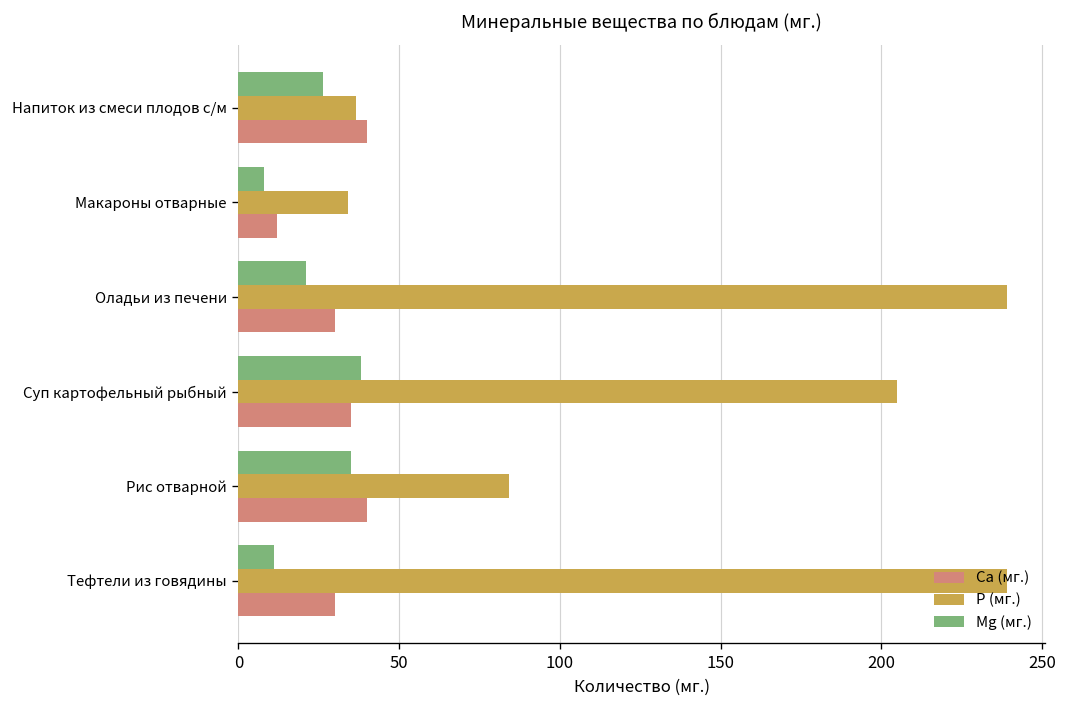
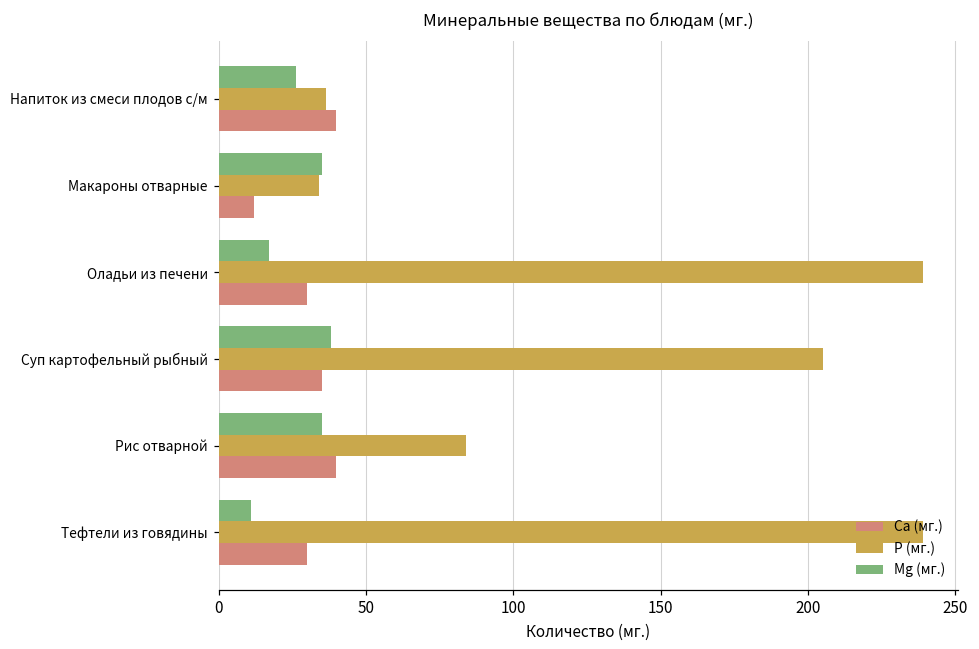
Mg (мг.), Макароны отварные: 8 -> 35
Mg (мг.), Оладьи из печени: 21 -> 17
